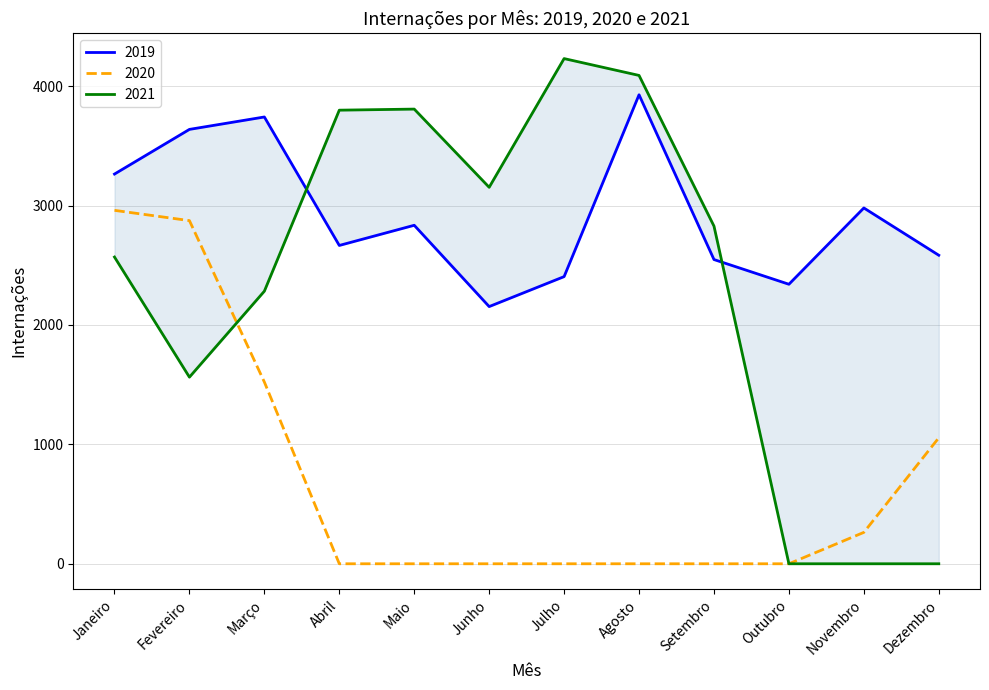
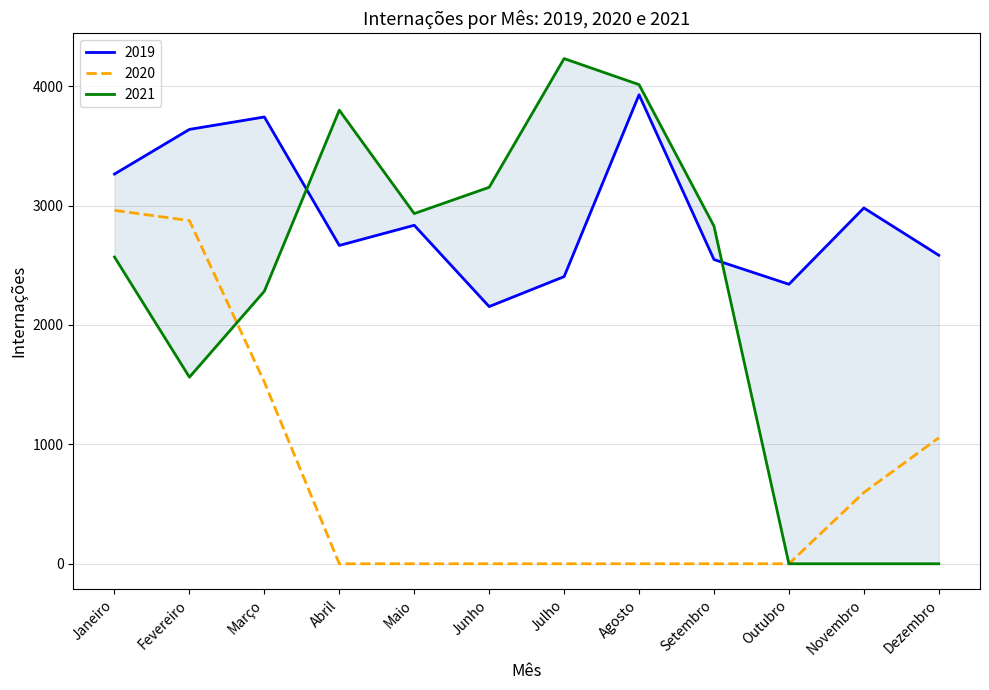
2021, Maio: 3810 -> 2930
2021, Agosto: 4090 -> 4010
2020, Novembro: 260 -> 600
